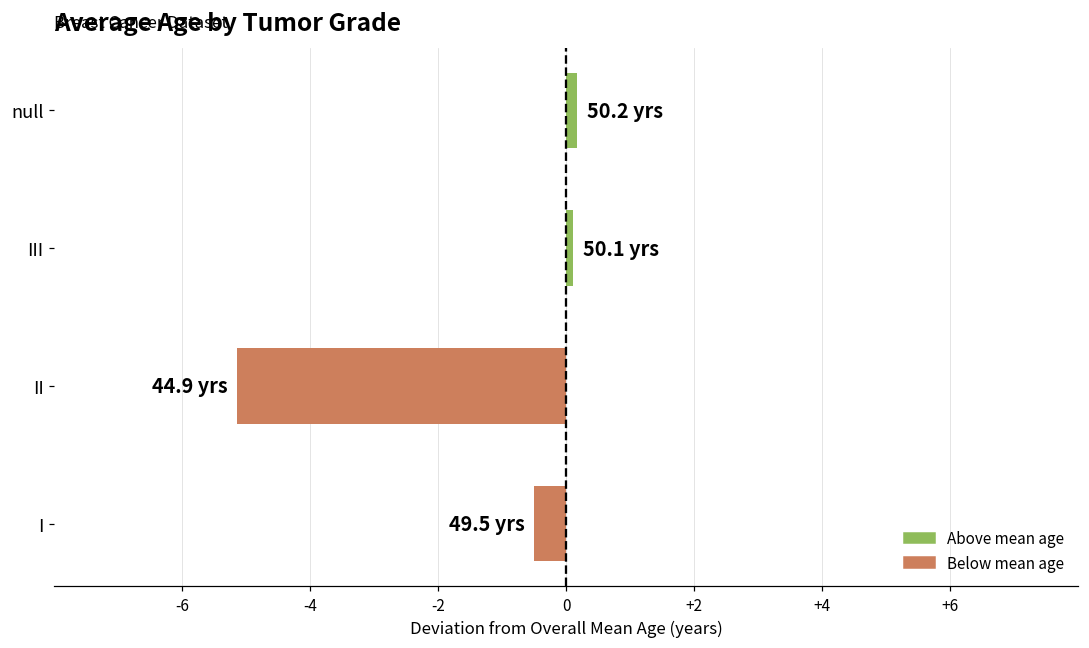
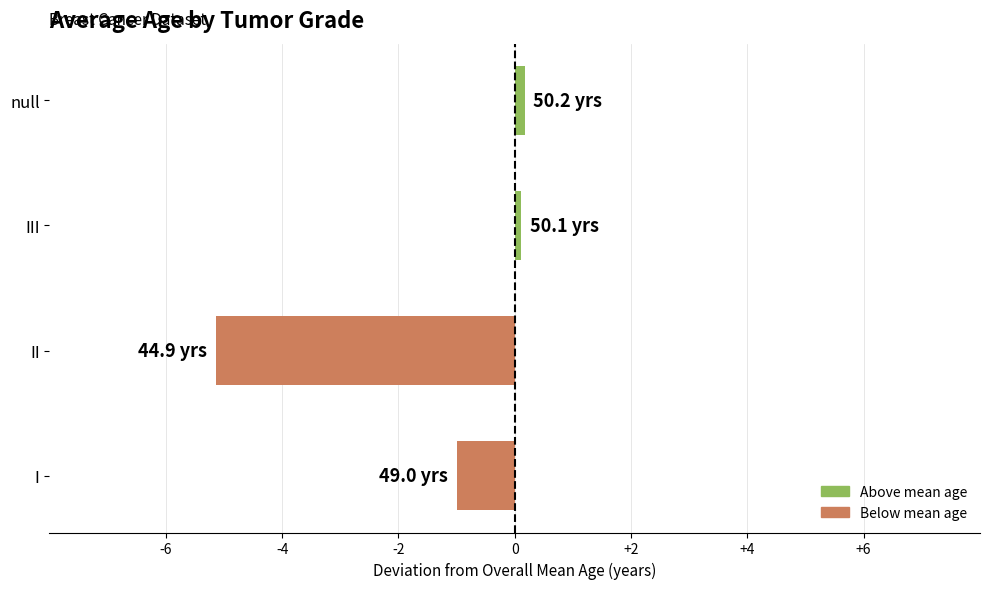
I: 49.5 -> 49.0
